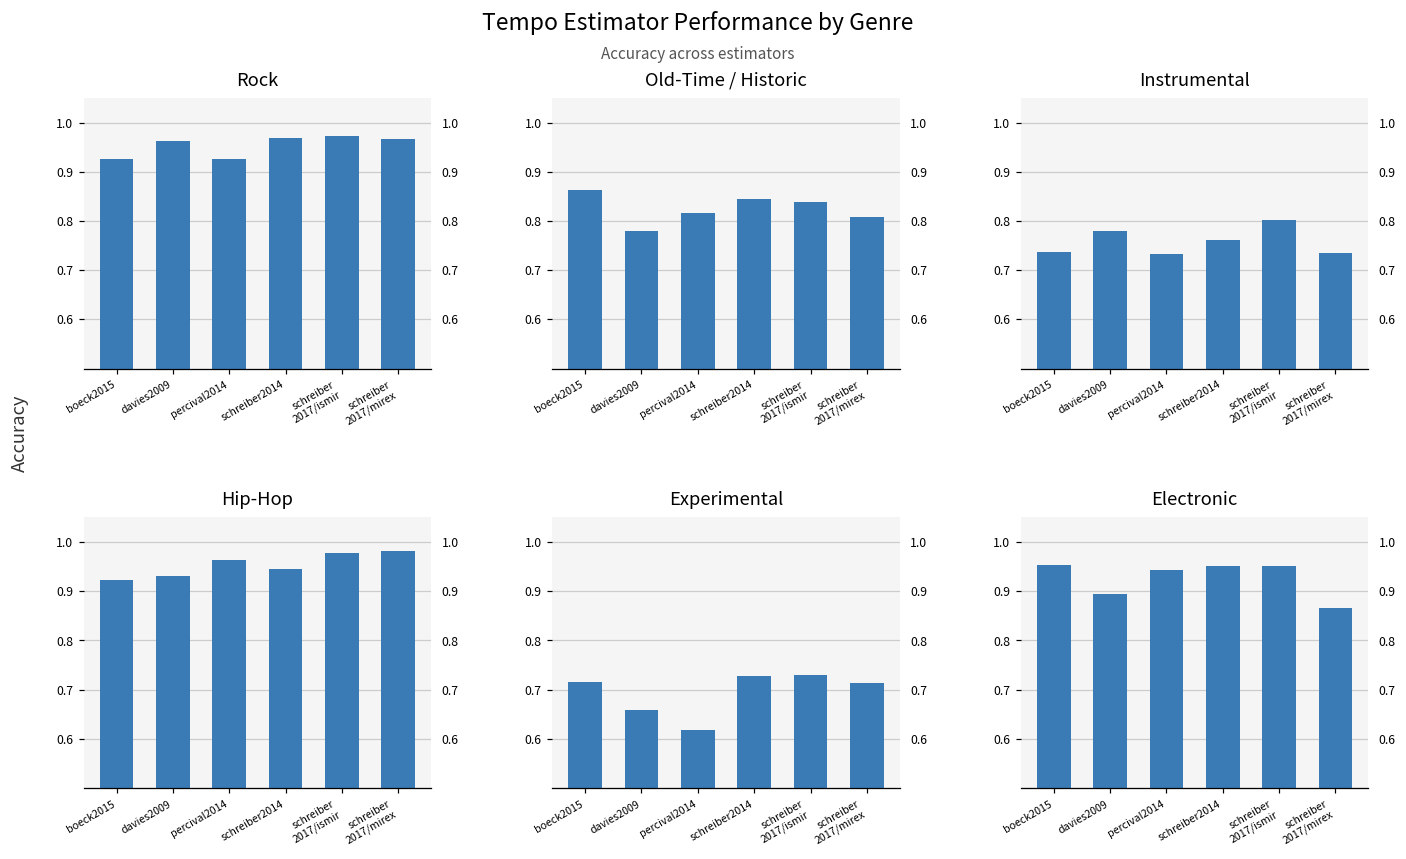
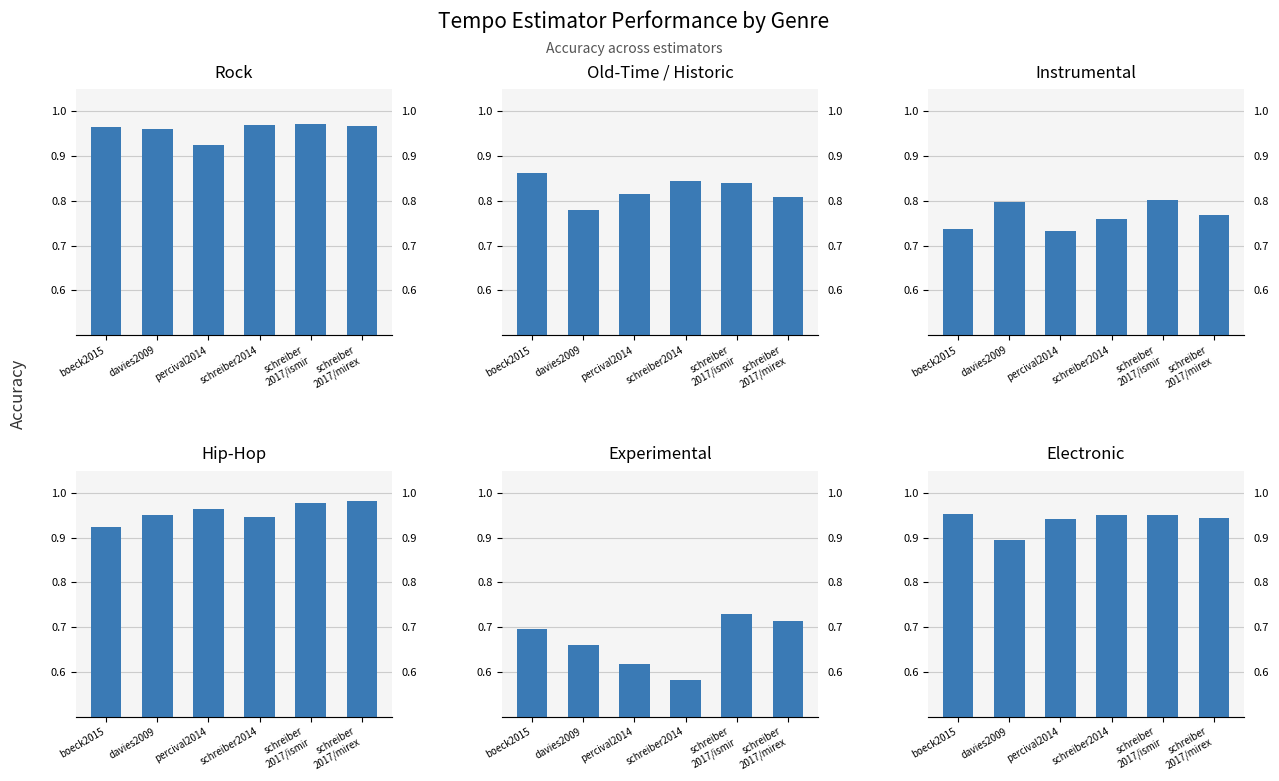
Rock, boeck2015: 0.93 -> 0.97
Instrumental, davies2009: 0.78 -> 0.80
Instrumental, schreiber 2017/mirex: 0.73 -> 0.77
Hip-Hop, davies2009: 0.93 -> 0.95
Experimental, boeck2015: 0.72 -> 0.70
Experimental, schreiber2014: 0.73 -> 0.58
Electronic, schreiber 2017/mirex: 0.87 -> 0.94
